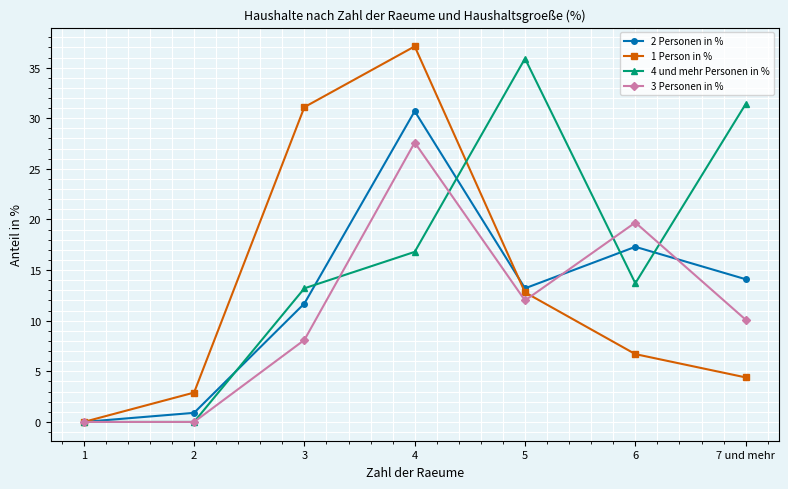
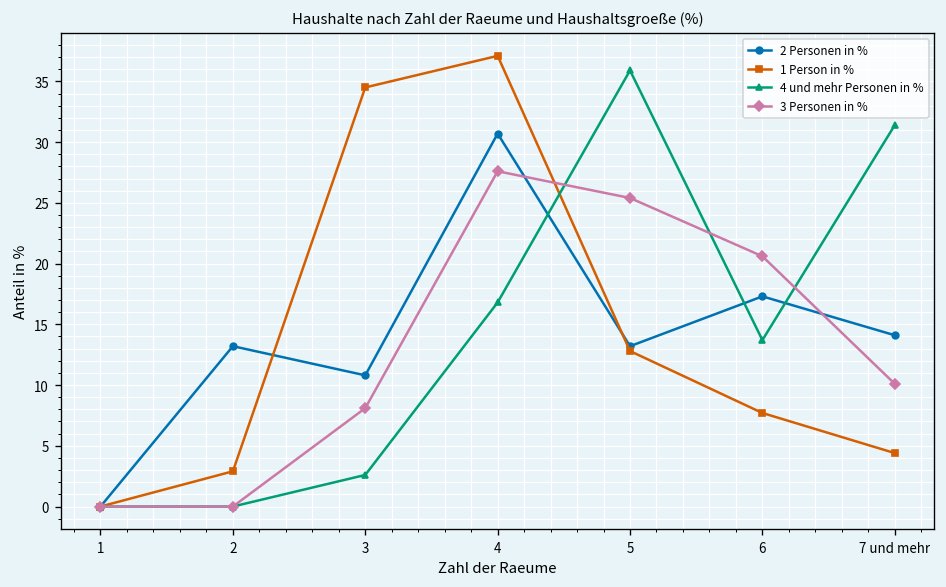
2 Personen in %, 2: 0.9 -> 13.2
2 Personen in %, 3: 11.7 -> 10.8
1 Person in %, 3: 31.1 -> 34.5
4 und mehr Personen in %, 3: 13.2 -> 2.6
3 Personen in %, 5: 12.0 -> 25.4
1 Person in %, 6: 6.7 -> 7.7
3 Personen in %, 6: 19.7 -> 20.6
